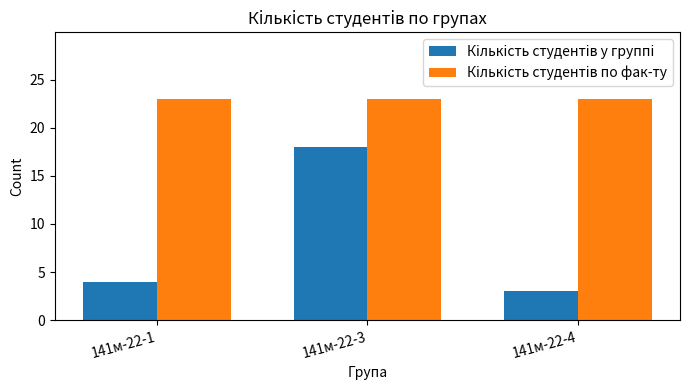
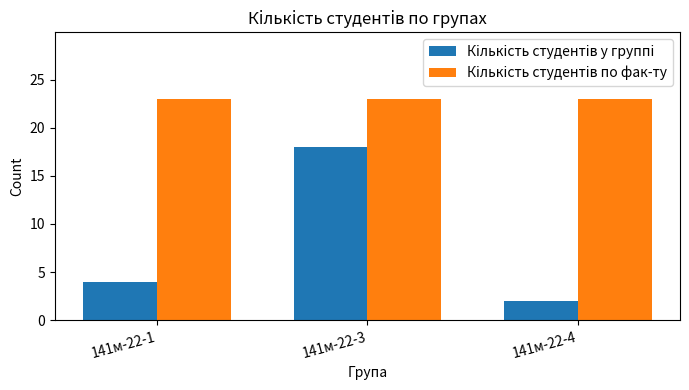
Кількість студентів у группі, 141м-22-4: 3 -> 2
